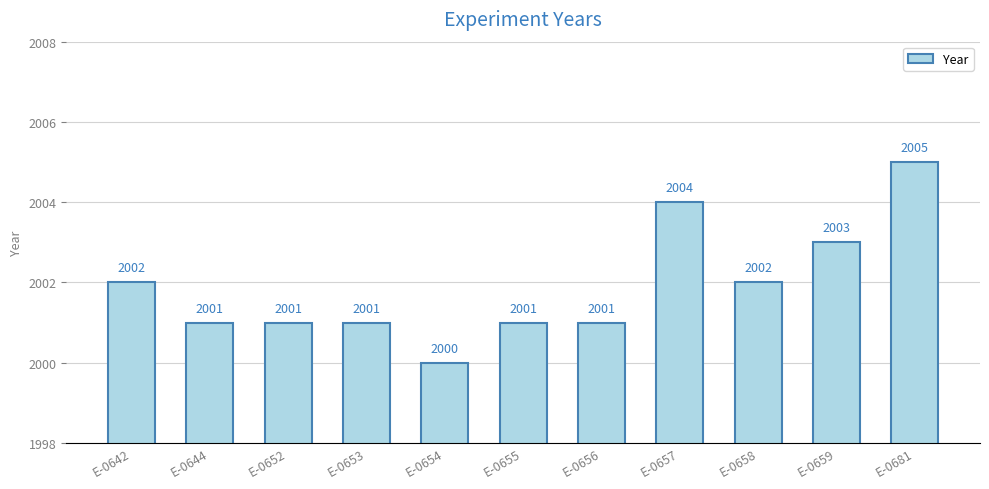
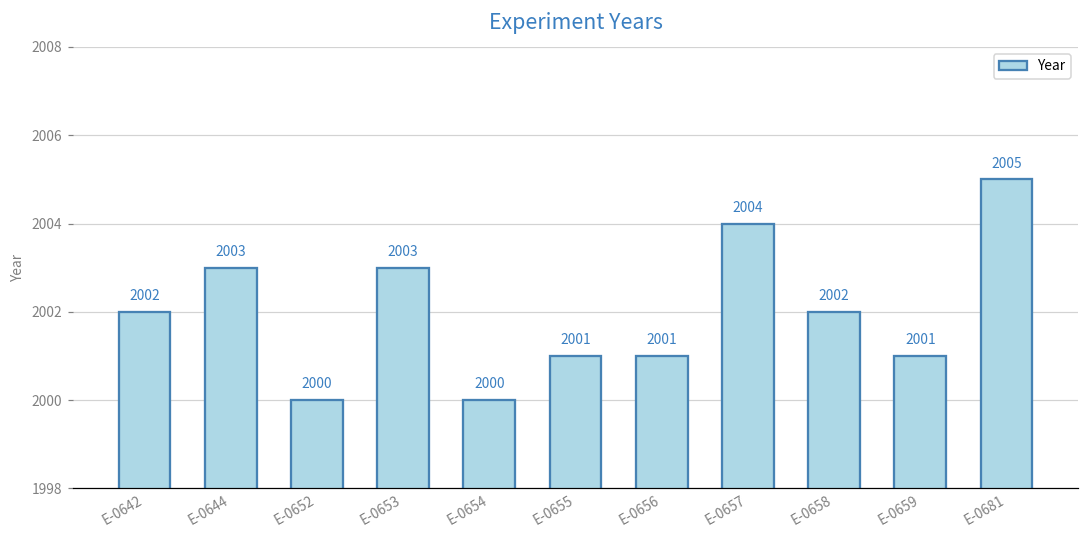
E-0644: 2001 -> 2003
E-0652: 2001 -> 2000
E-0653: 2001 -> 2003
E-0659: 2003 -> 2001
